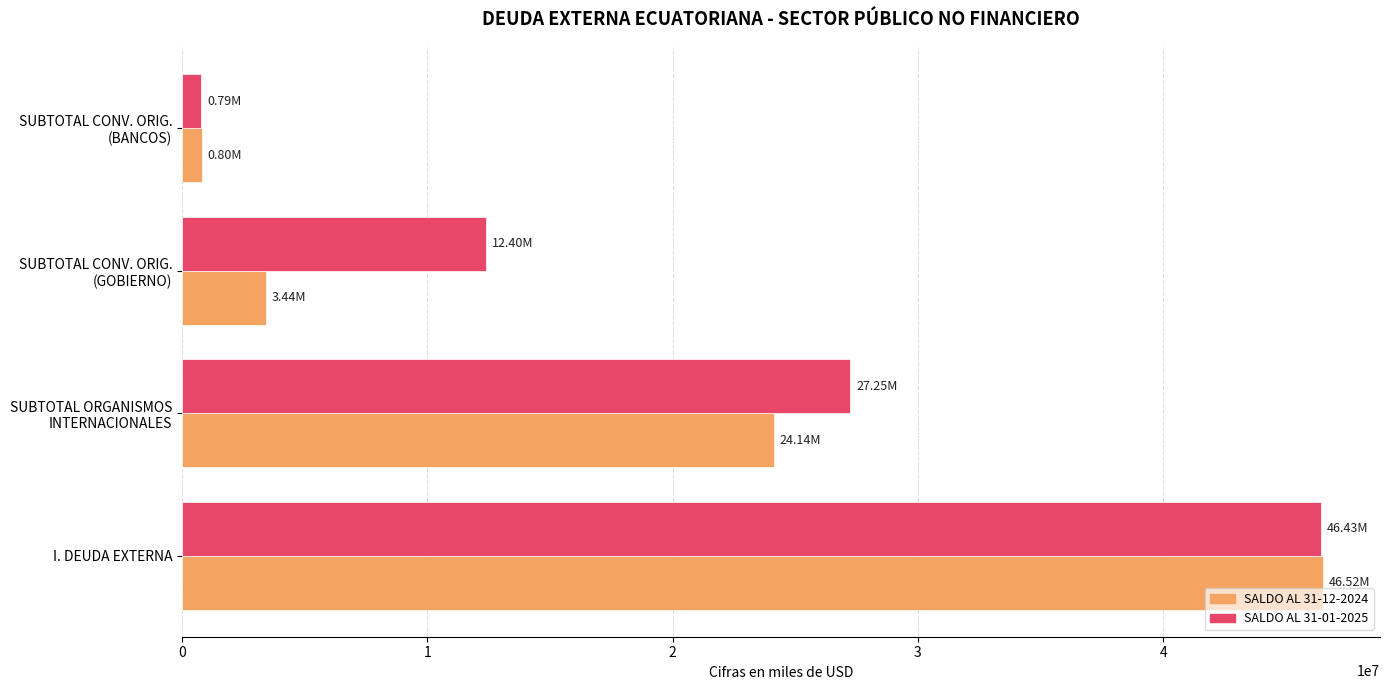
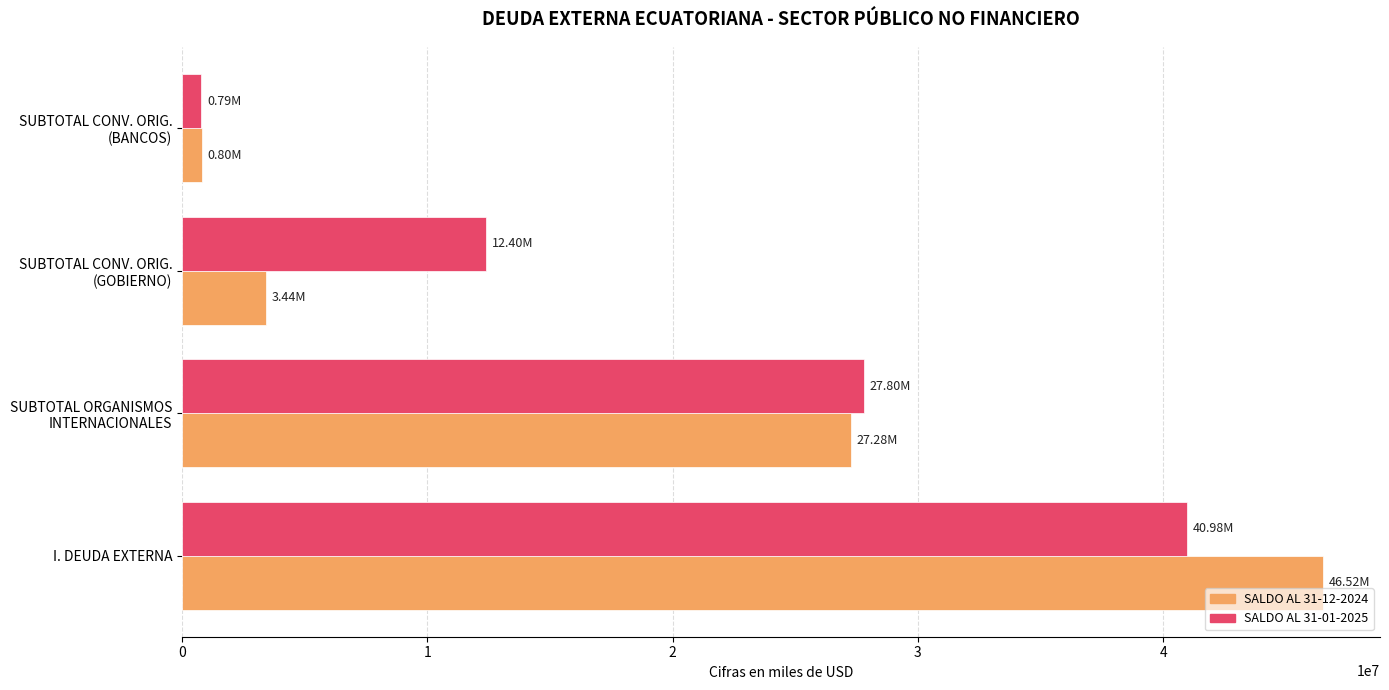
SALDO AL 31-01-2025, SUBTOTAL ORGANISMOS INTERNACIONALES: 27.25M -> 27.80M
SALDO AL 31-12-2024, SUBTOTAL ORGANISMOS INTERNACIONALES: 24.14M -> 27.28M
SALDO AL 31-01-2025, I. DEUDA EXTERNA: 46.43M -> 40.98M
